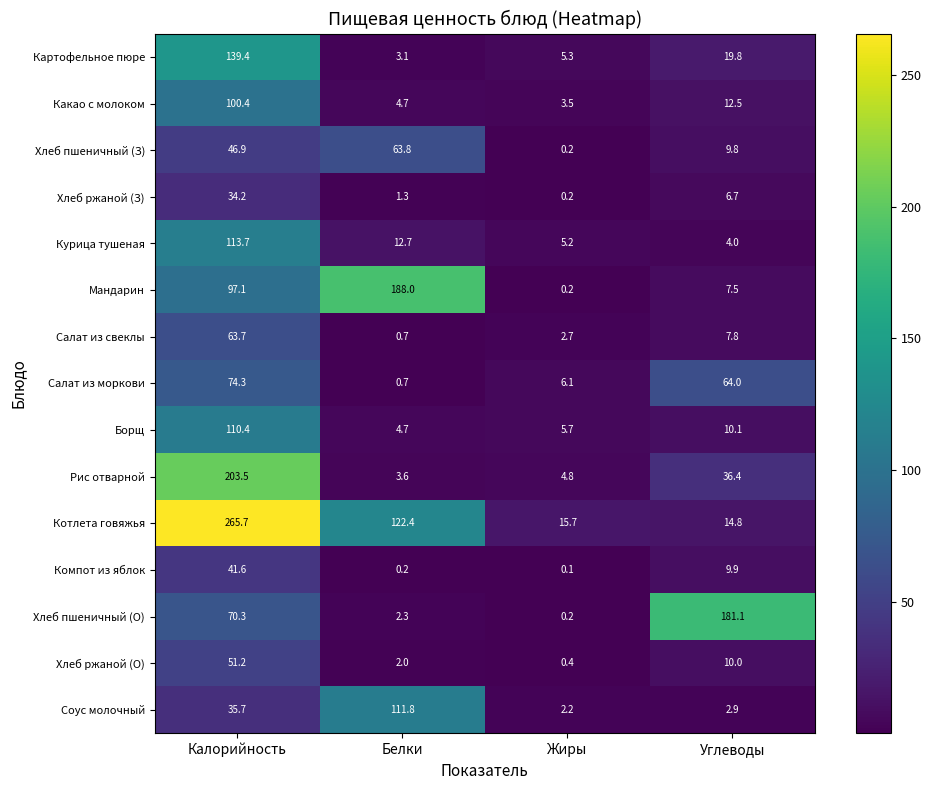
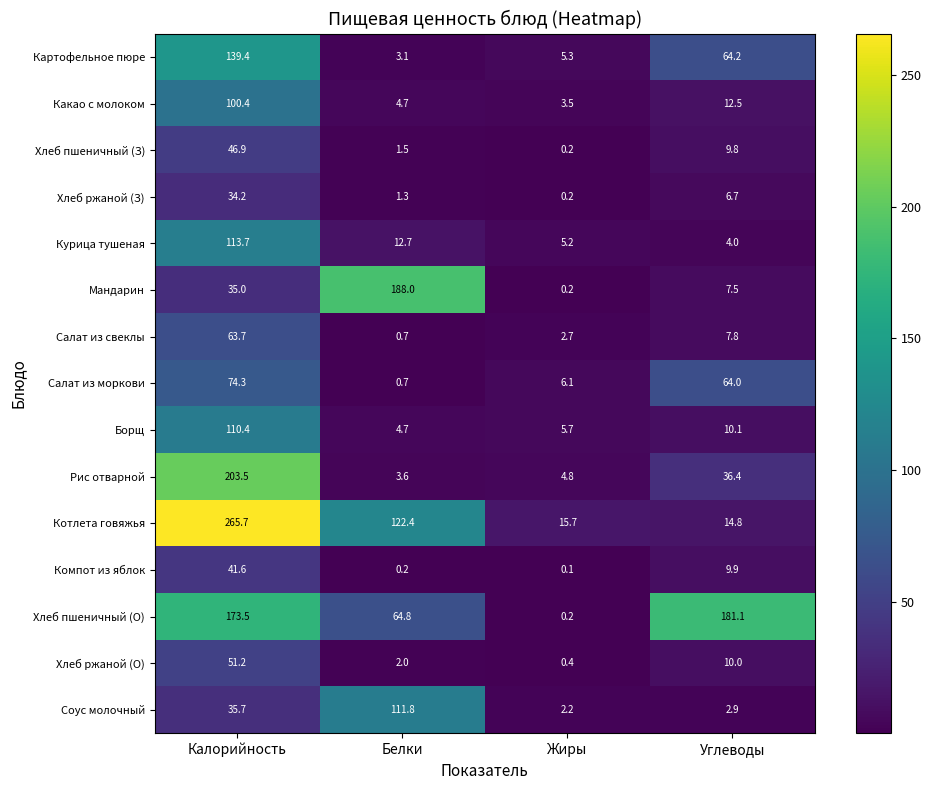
Картофельное пюре, Углеводы: 19.8 -> 64.2
Хлеб пшеничный (З), Белки: 63.8 -> 1.5
Мандарин, Калорийность: 97.1 -> 35.0
Хлеб пшеничный (О), Калорийность: 70.3 -> 173.5
Хлеб пшеничный (О), Белки: 2.3 -> 64.8
